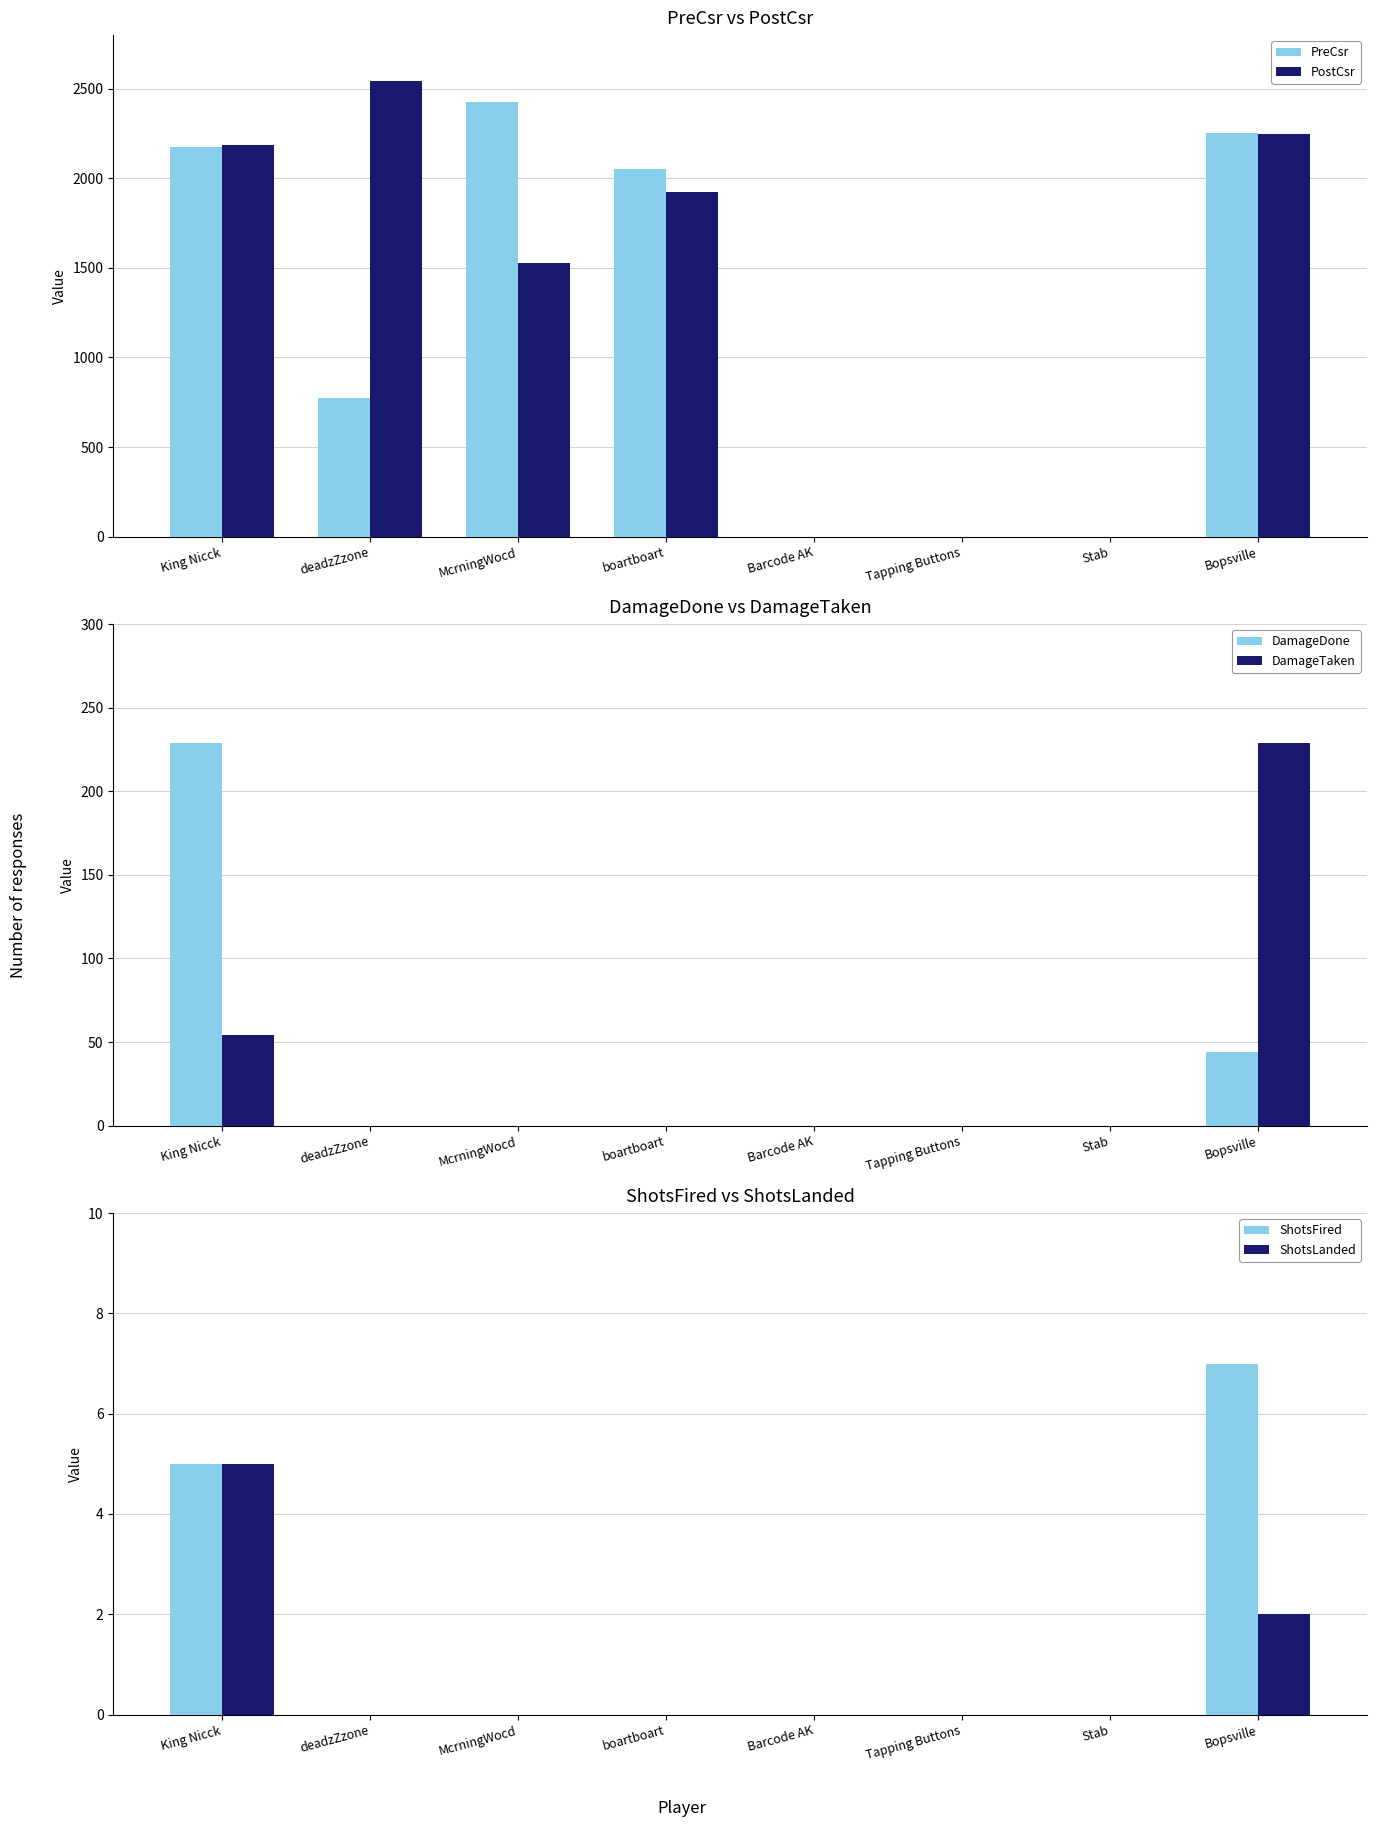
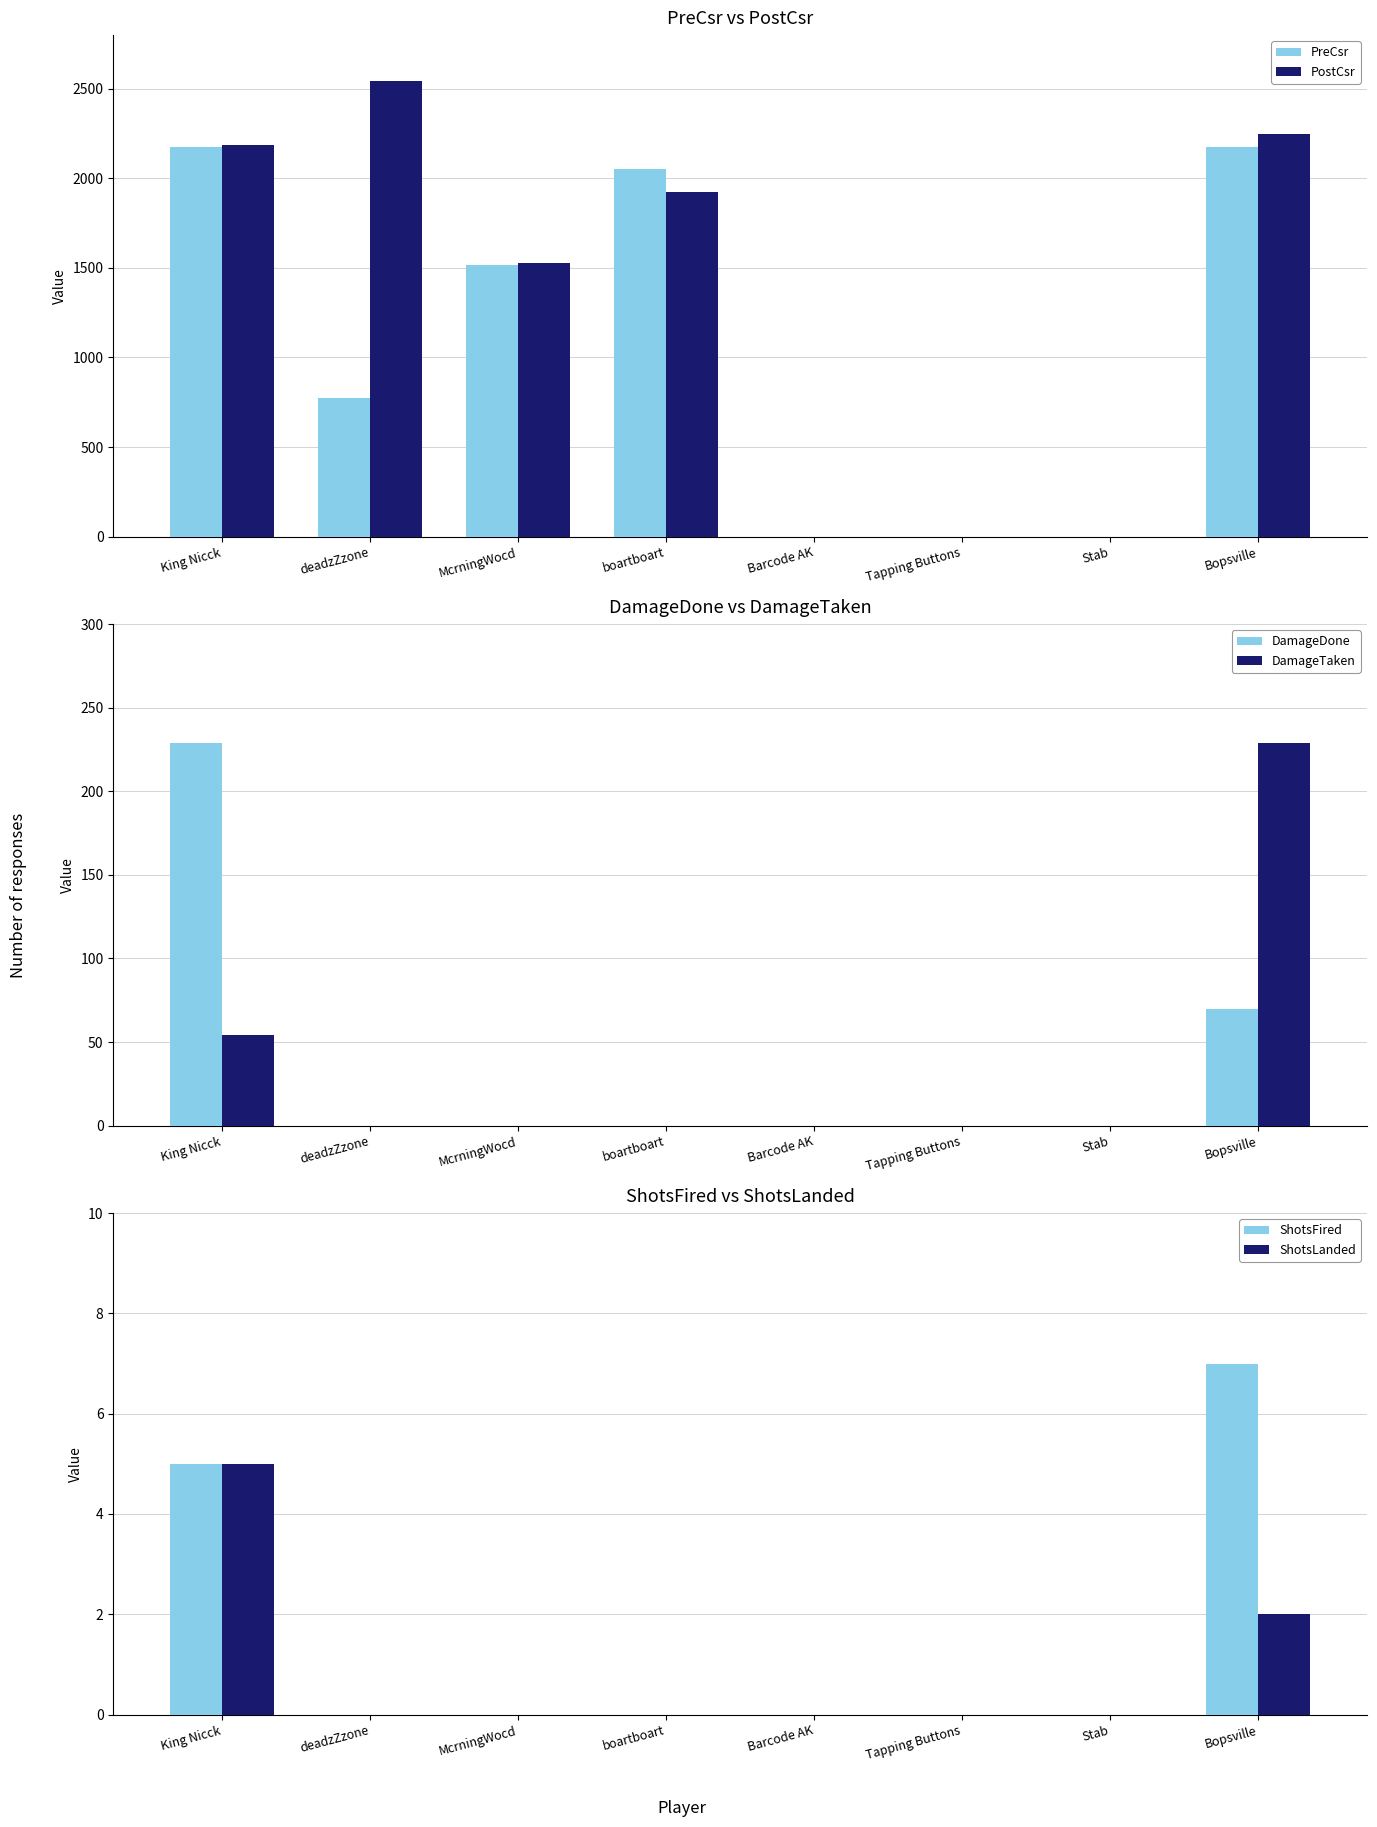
PreCsr vs PostCsr, PreCsr, McrningWocd: 2430 -> 1520
PreCsr vs PostCsr, PreCsr, Bopsville: 2260 -> 2180
DamageDone vs DamageTaken, DamageDone, Bopsville: 44 -> 70
